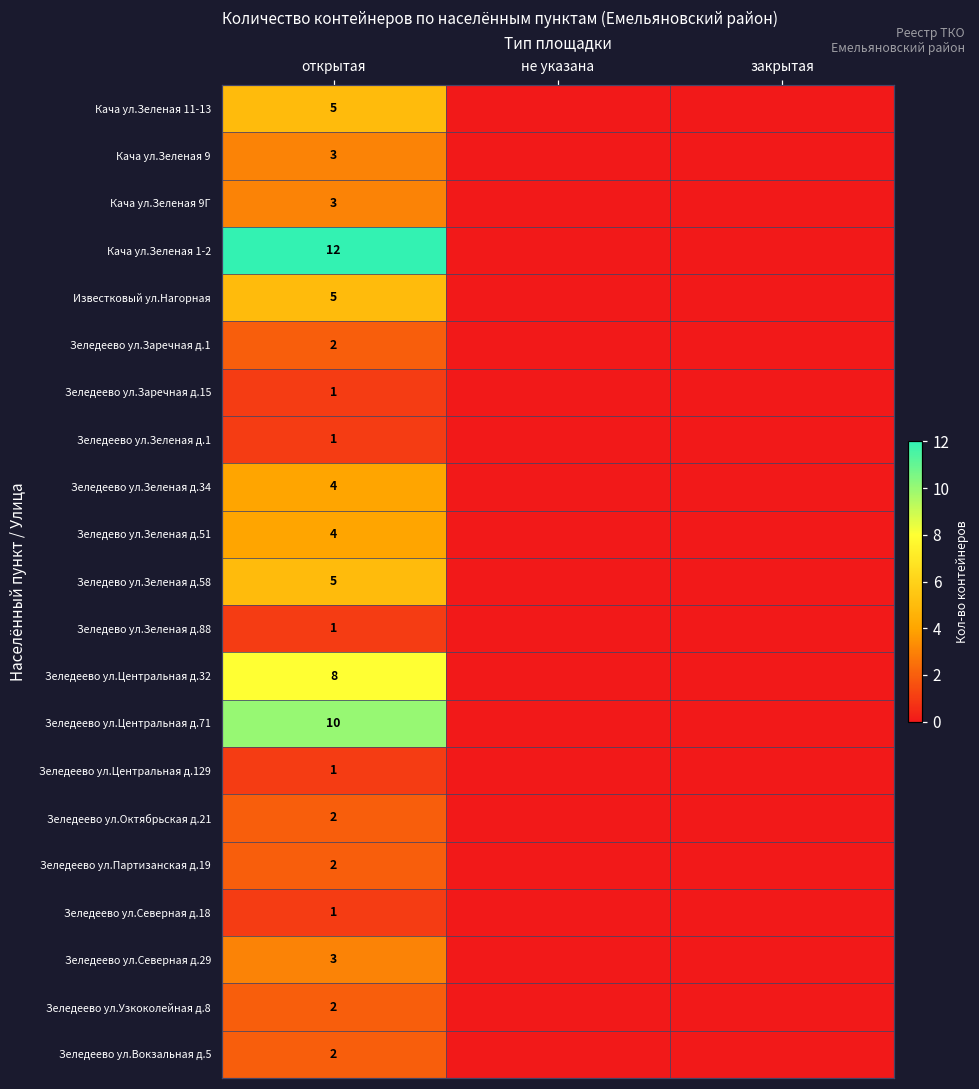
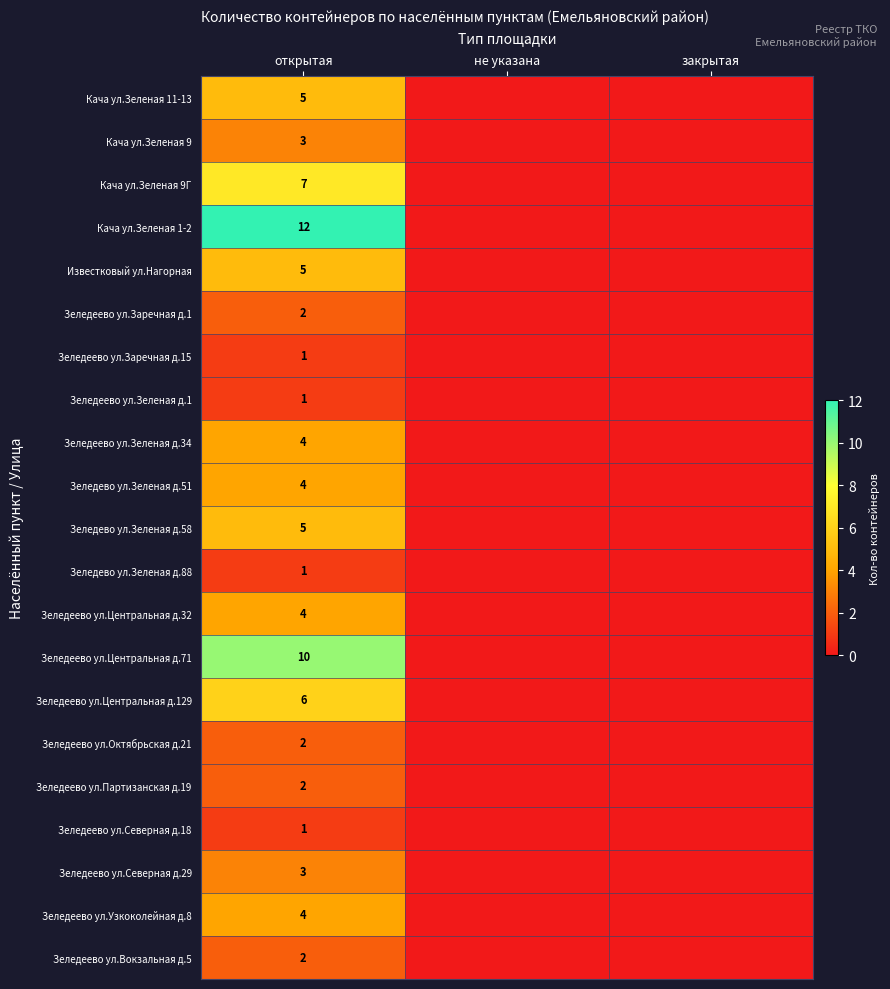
Кача ул.Зеленая 9Г, открытая: 3 -> 7
Зеледеево ул.Центральная д.32, открытая: 8 -> 4
Зеледеево ул.Центральная д.129, открытая: 1 -> 6
Зеледеево ул.Узкоколейная д.8, открытая: 2 -> 4
